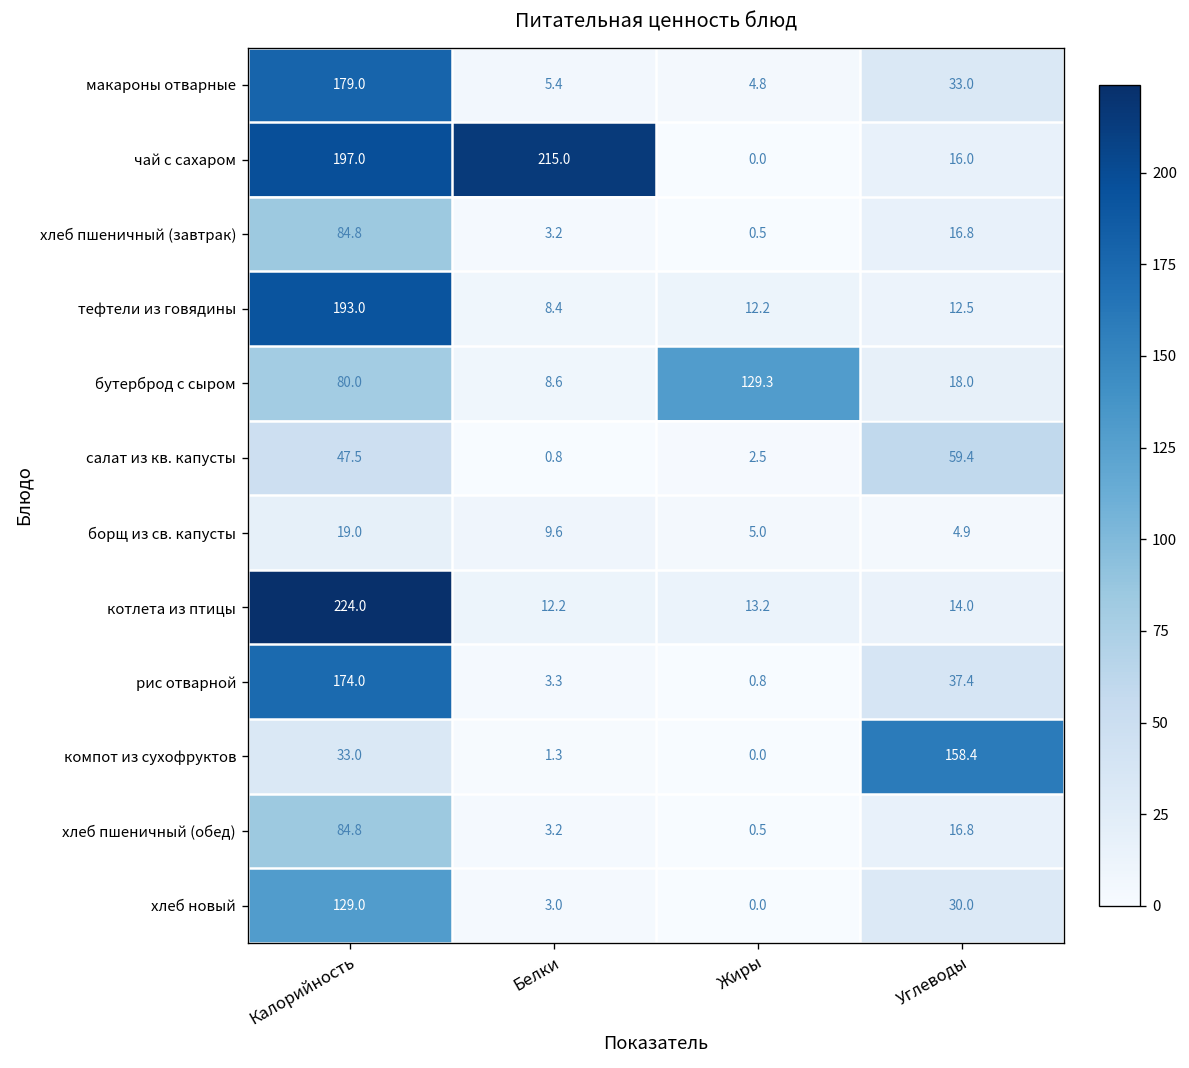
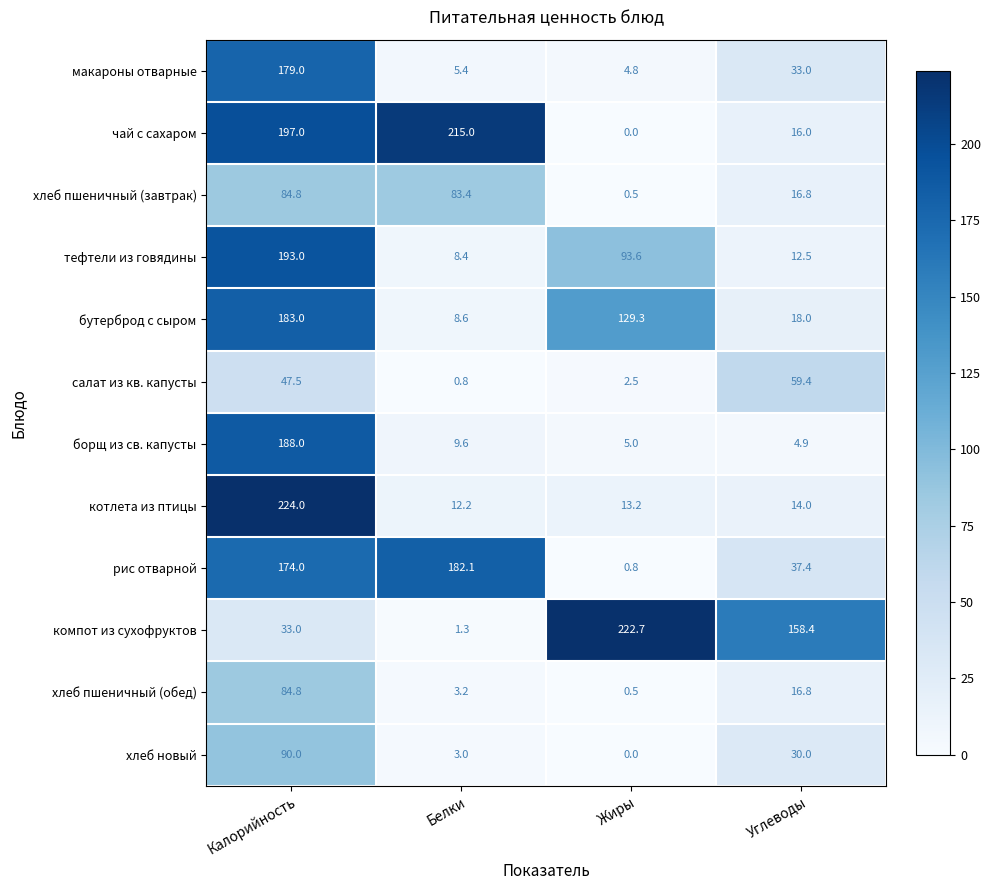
хлеб пшеничный (завтрак), Белки: 3.2 -> 83.4
тефтели из говядины, Жиры: 12.2 -> 93.6
бутерброд с сыром, Калорийность: 80.0 -> 183.0
борщ из св. капусты, Калорийность: 19.0 -> 188.0
рис отварной, Белки: 3.3 -> 182.1
компот из сухофруктов, Жиры: 0.0 -> 222.7
хлеб новый, Калорийность: 129.0 -> 90.0
